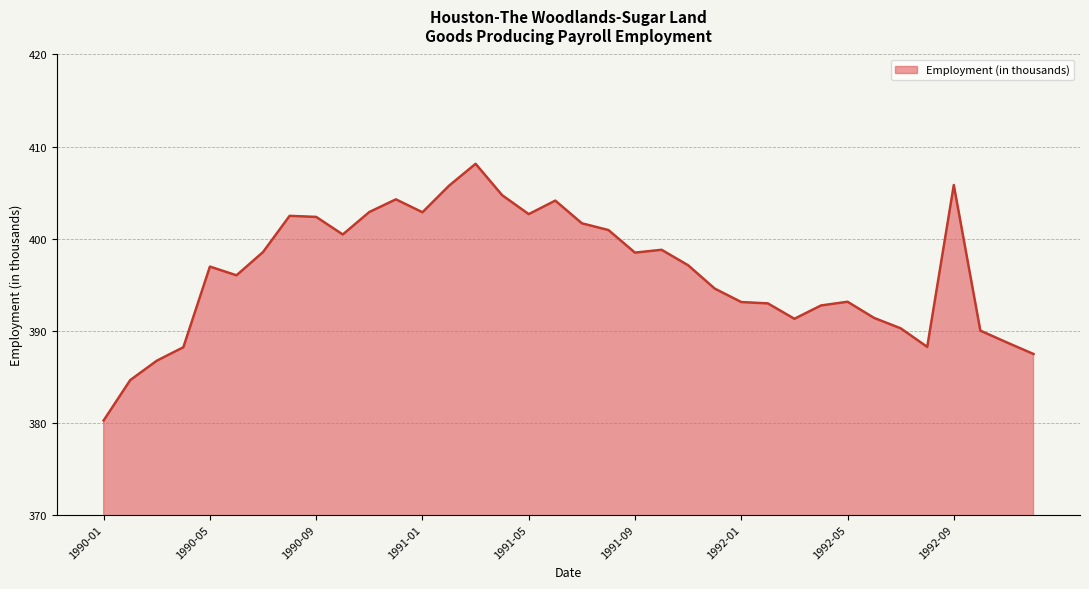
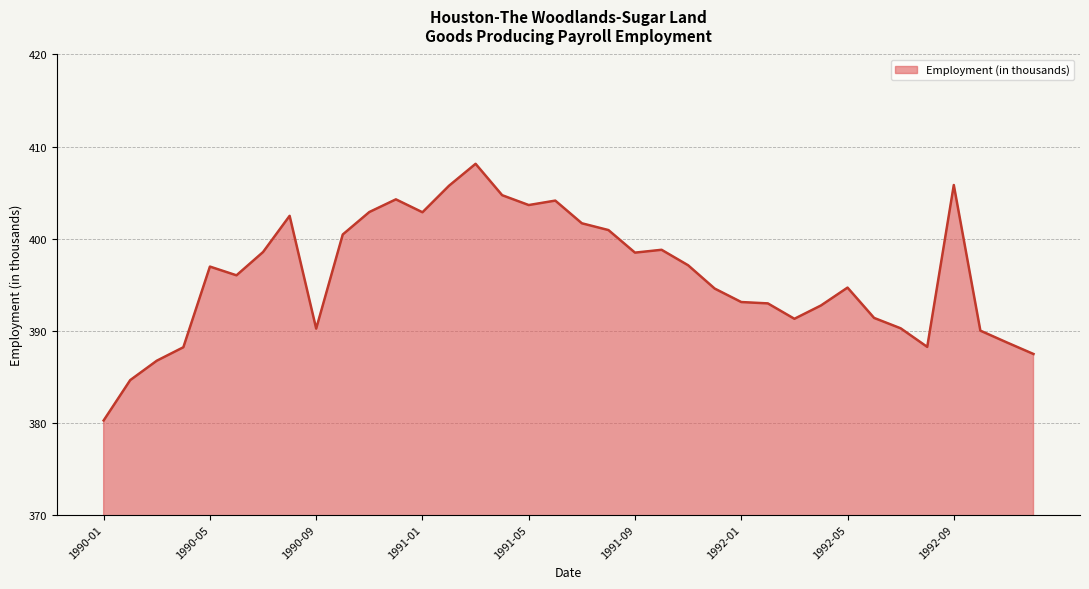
1990-09: 402 -> 390
1991-05: 403 -> 404
1992-05: 393 -> 395
